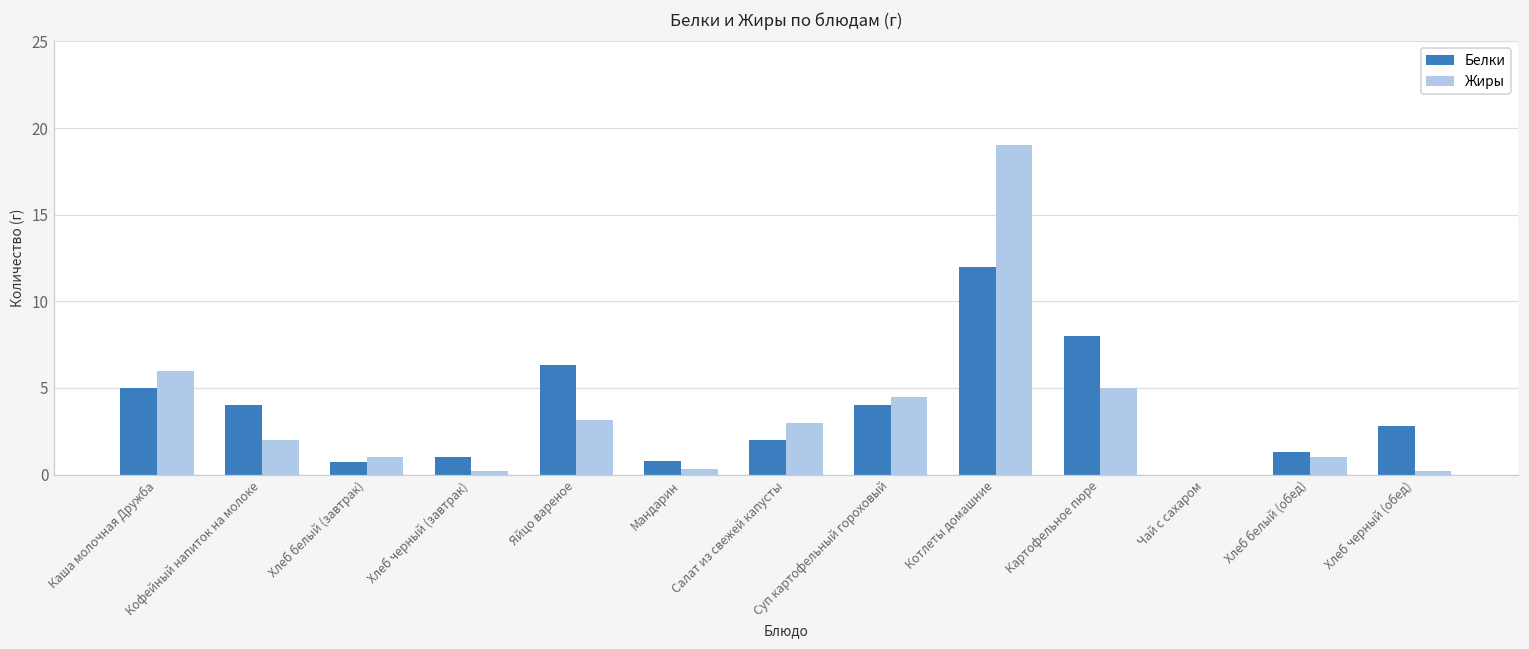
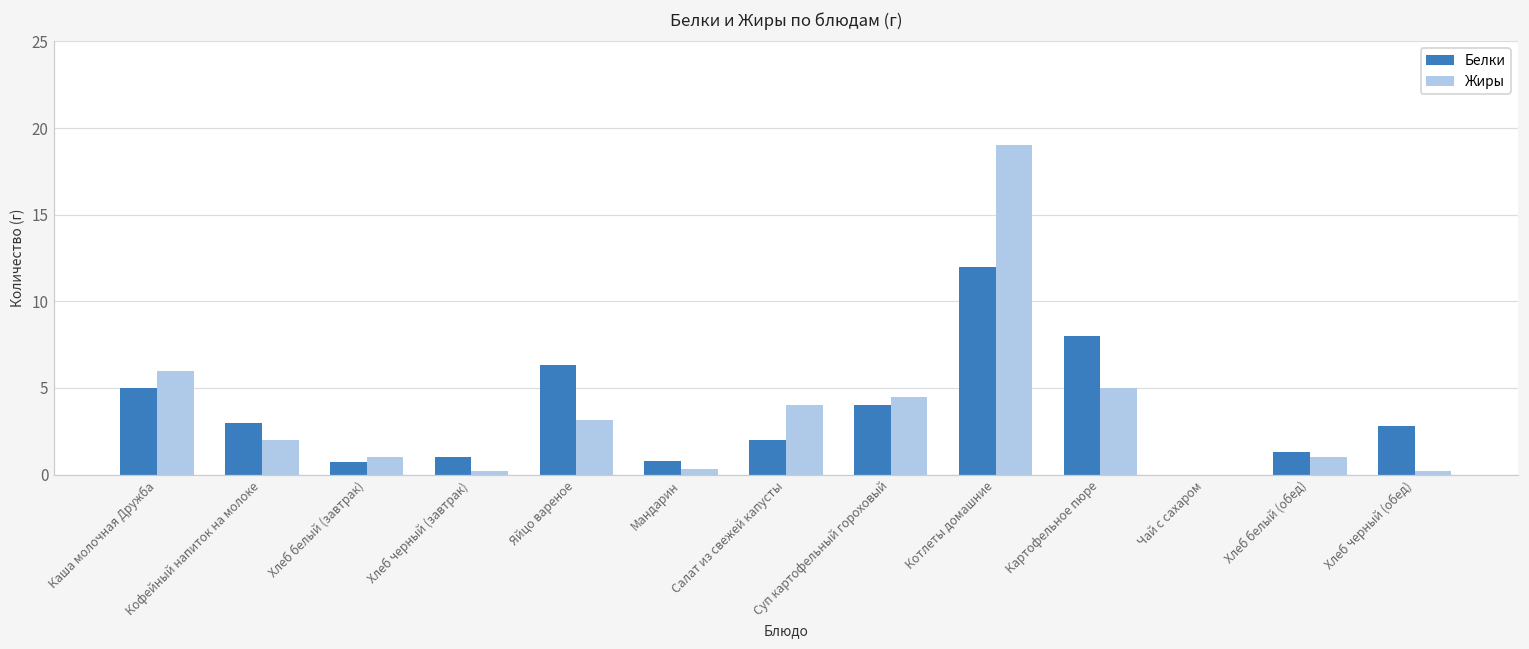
Белки, Кофейный напиток на молоке: 4 -> 3
Жиры, Салат из свежей капусты: 3 -> 4
